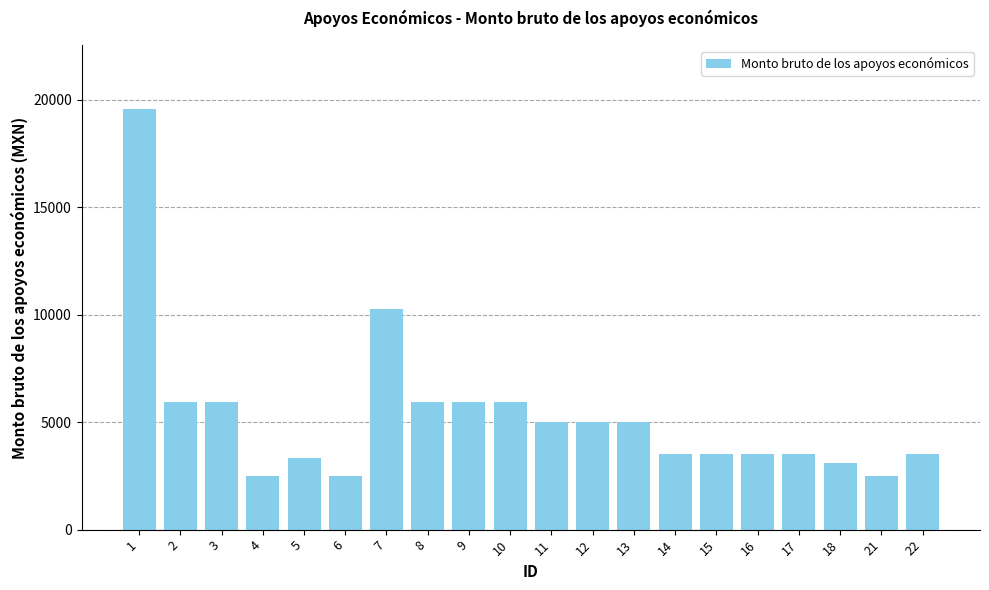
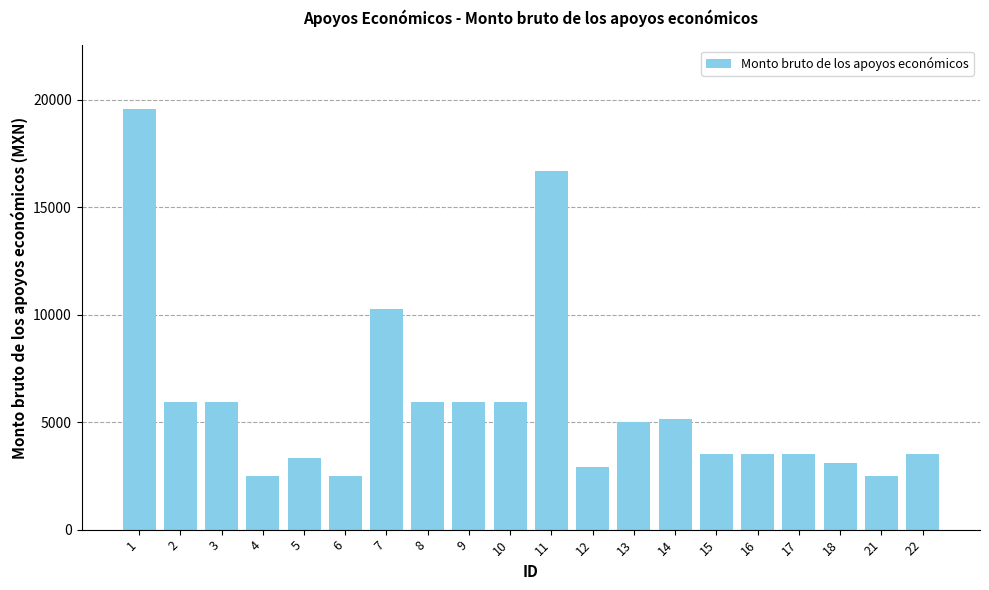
11: 5000 -> 16700
12: 5000 -> 2900
14: 3500 -> 5100
